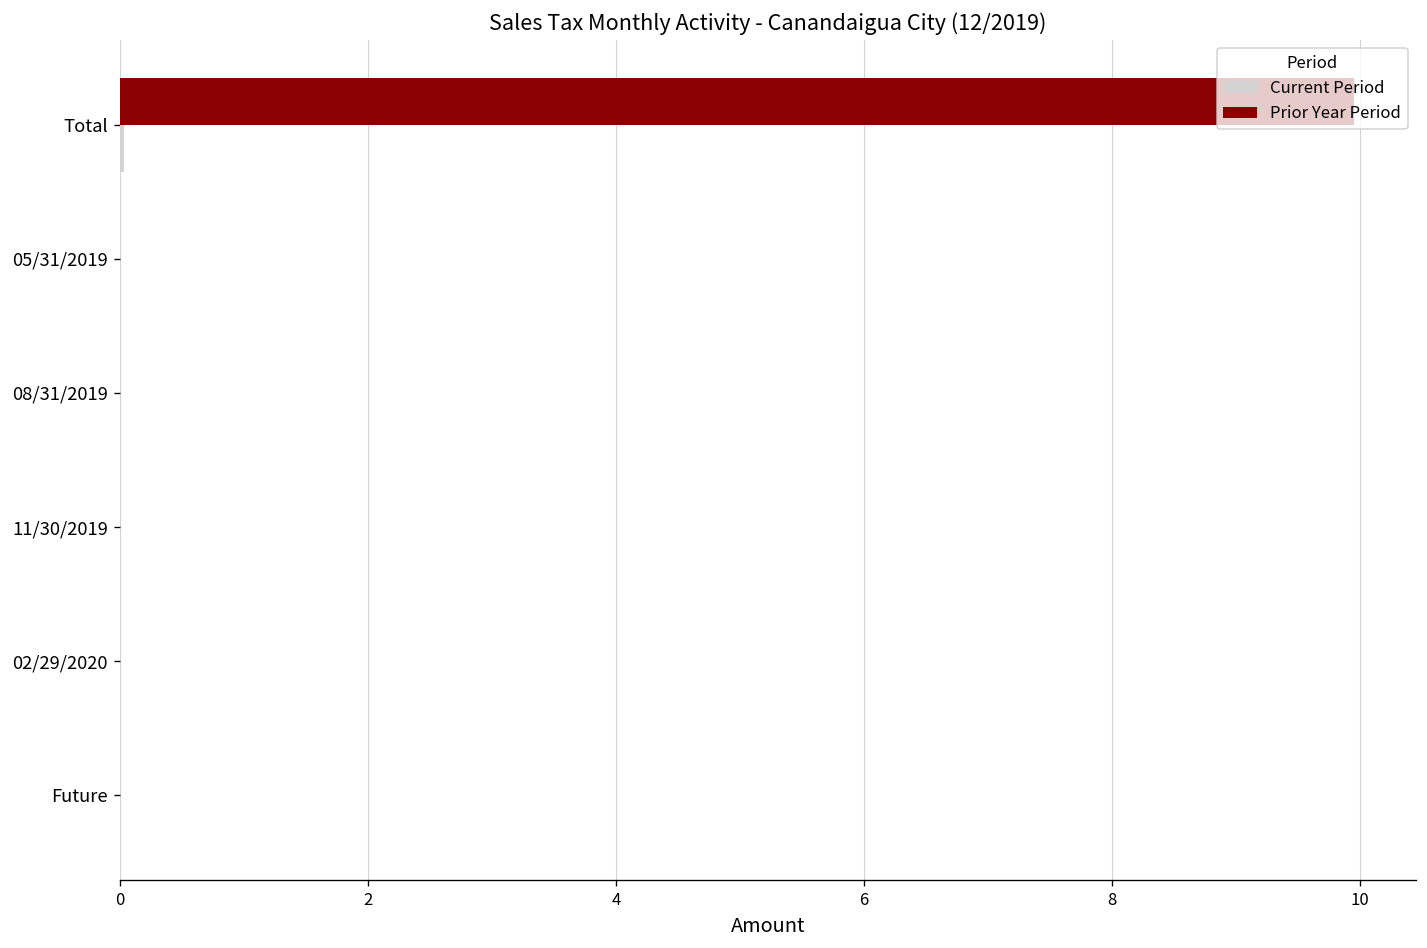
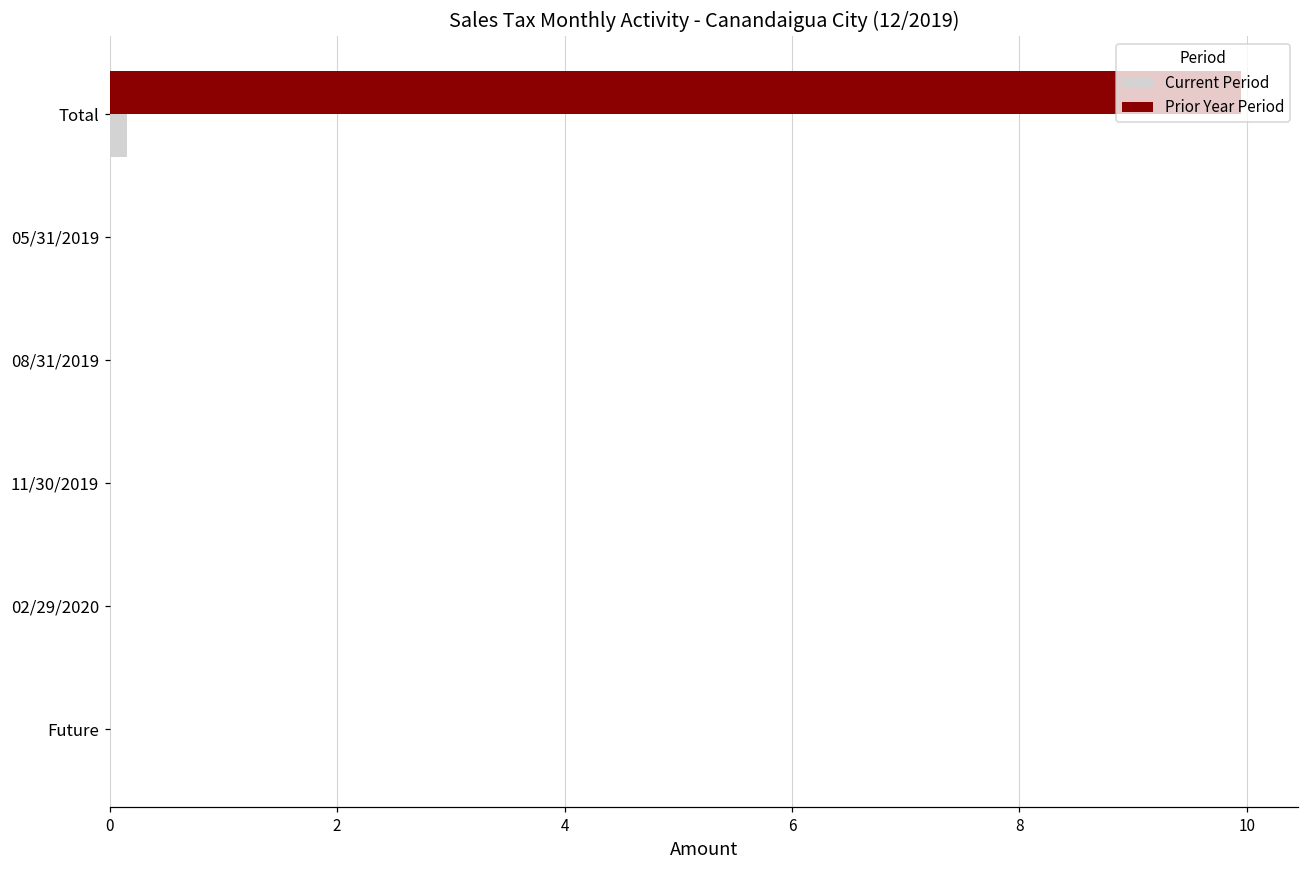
Current Period, Total: 0.04 -> 0.15
